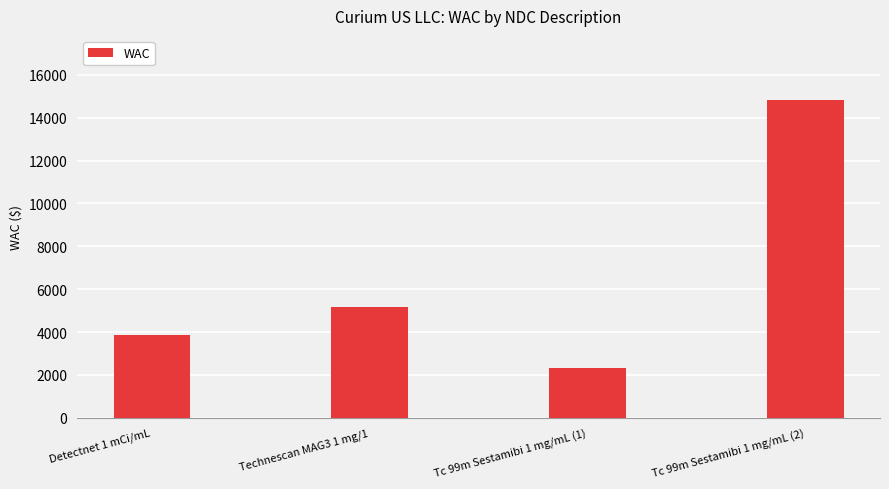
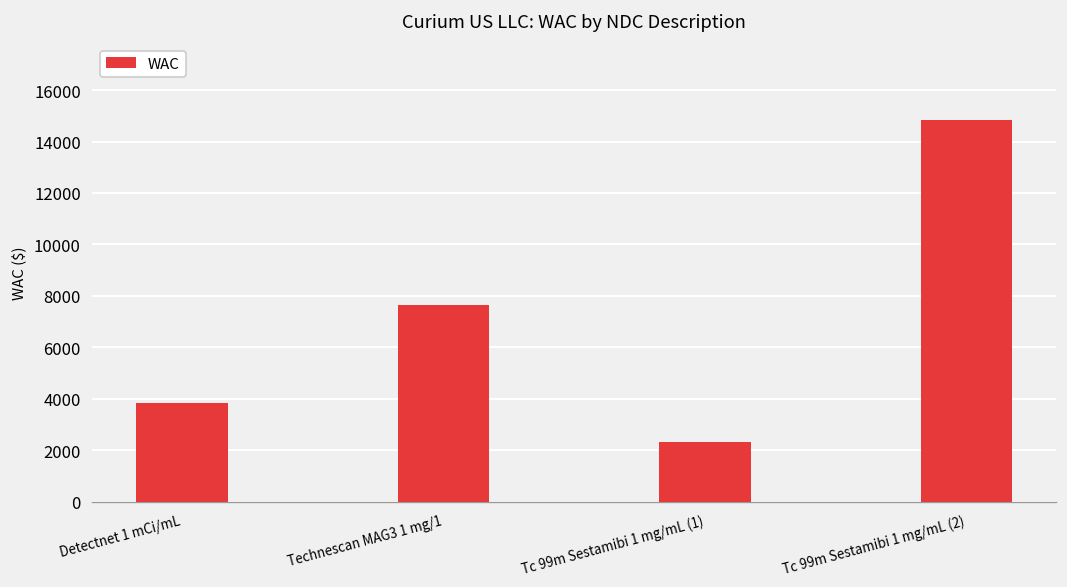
Technescan MAG3 1 mg/1: 5200 -> 7700
